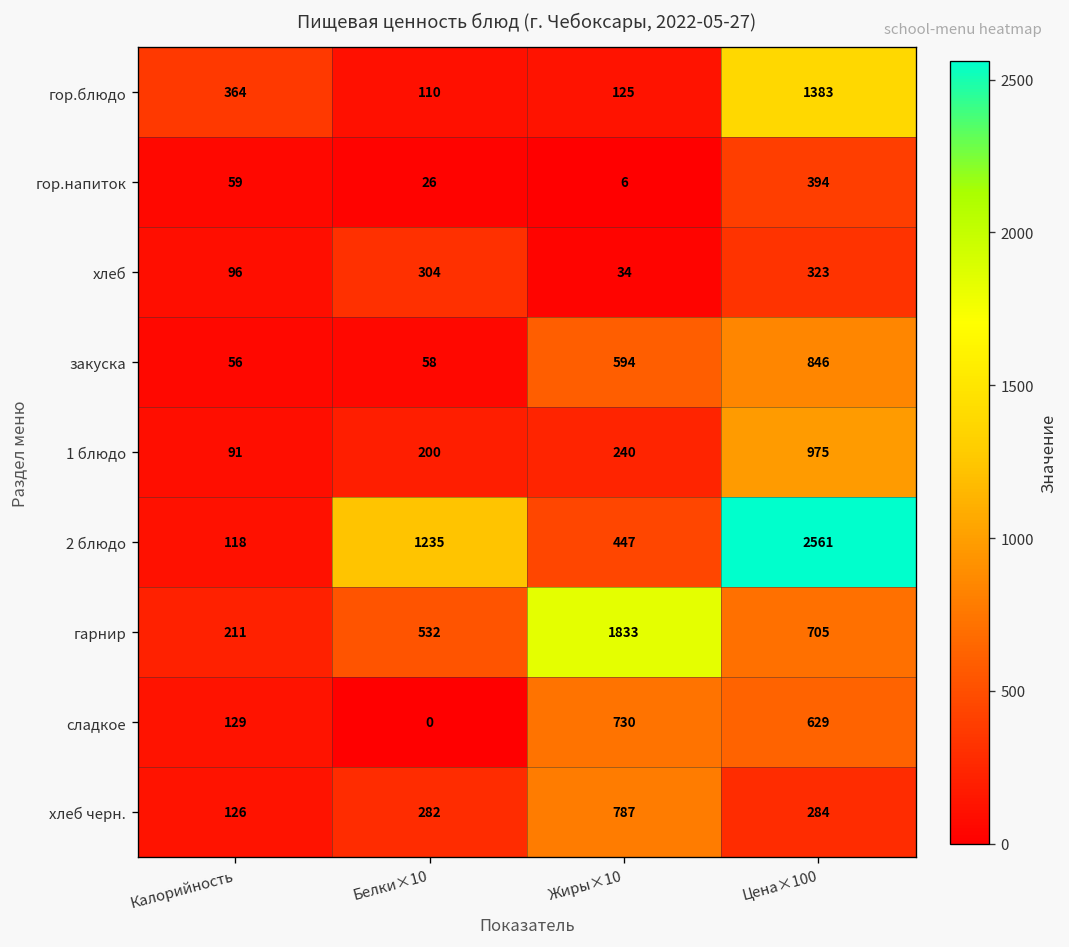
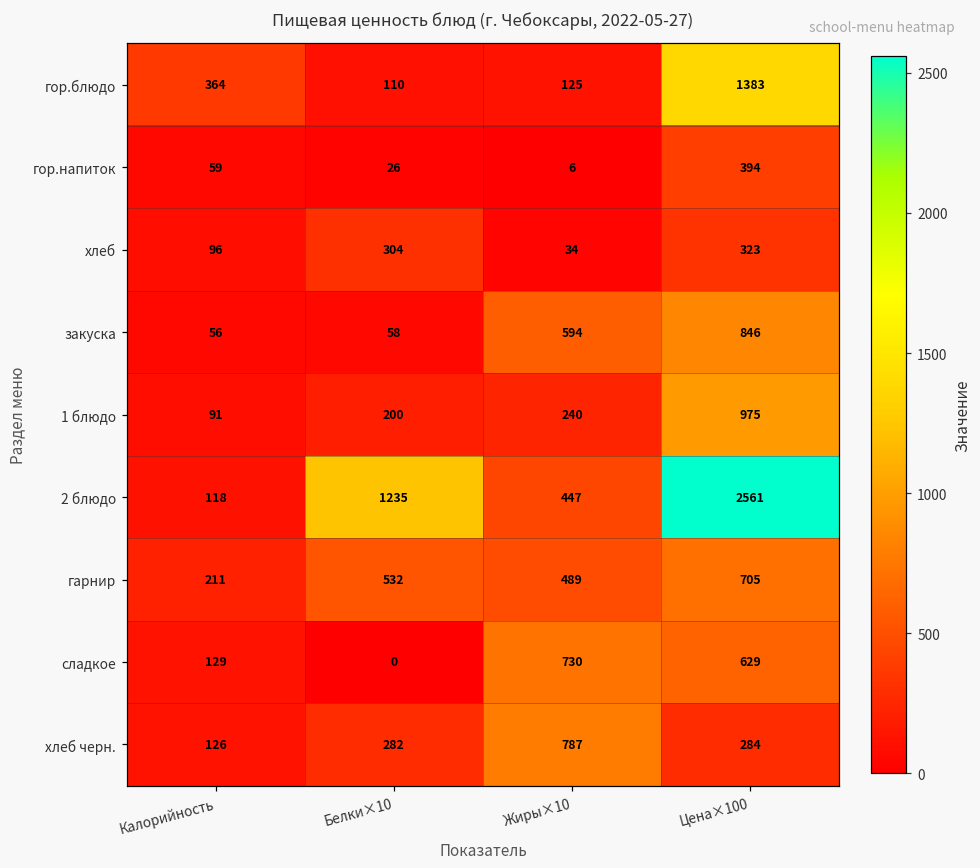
гарнир, Жиры×10: 1833 -> 489
